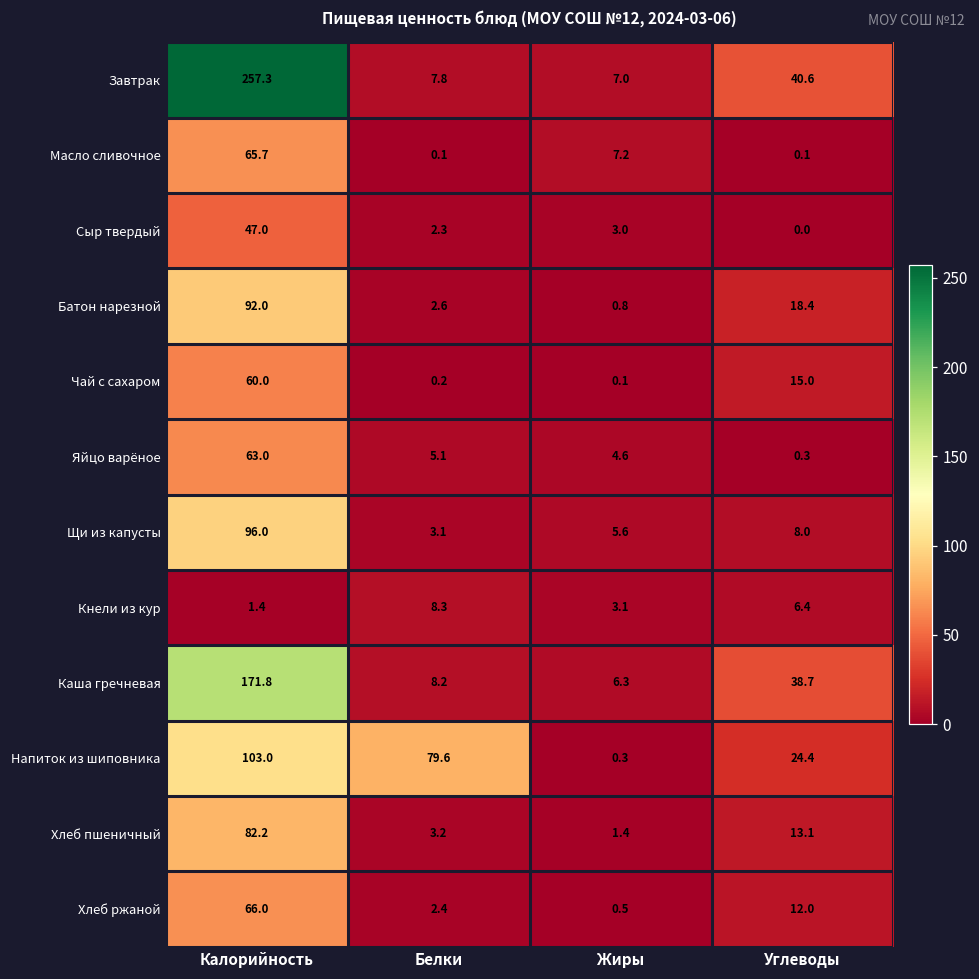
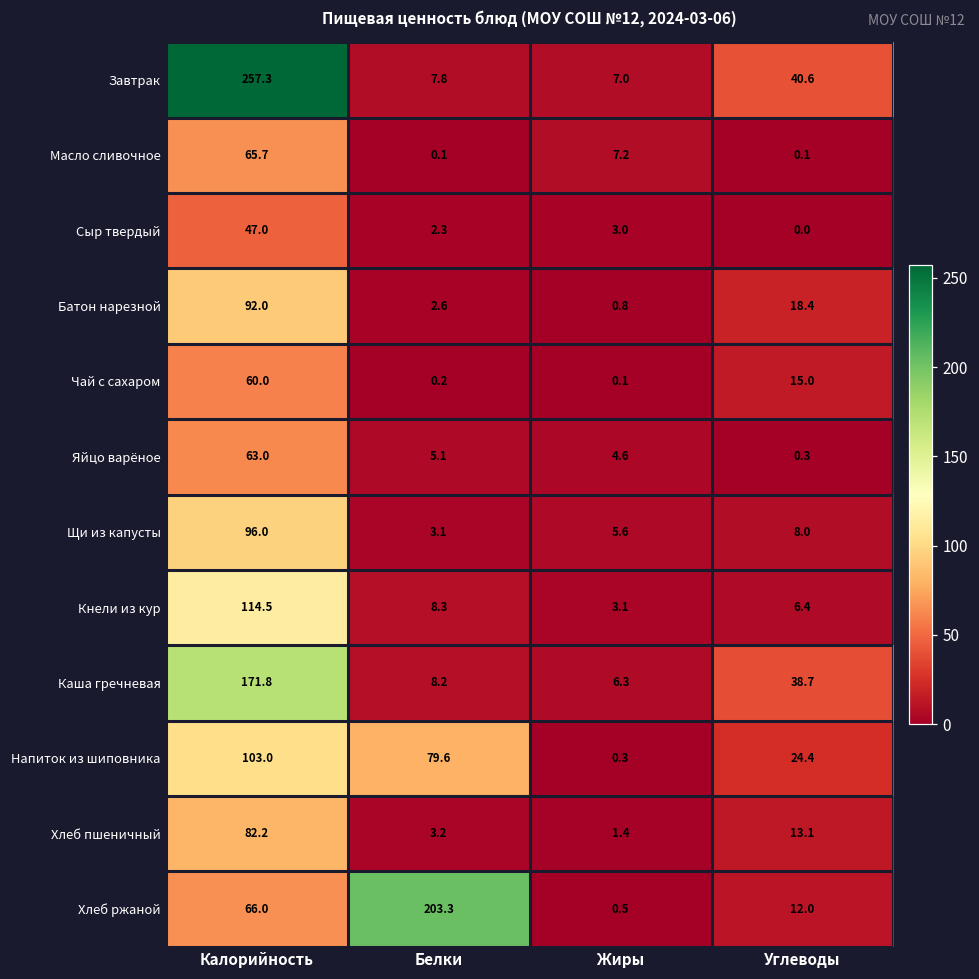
Кнели из кур, Калорийность: 1.4 -> 114.5
Хлеб ржаной, Белки: 2.4 -> 203.3
